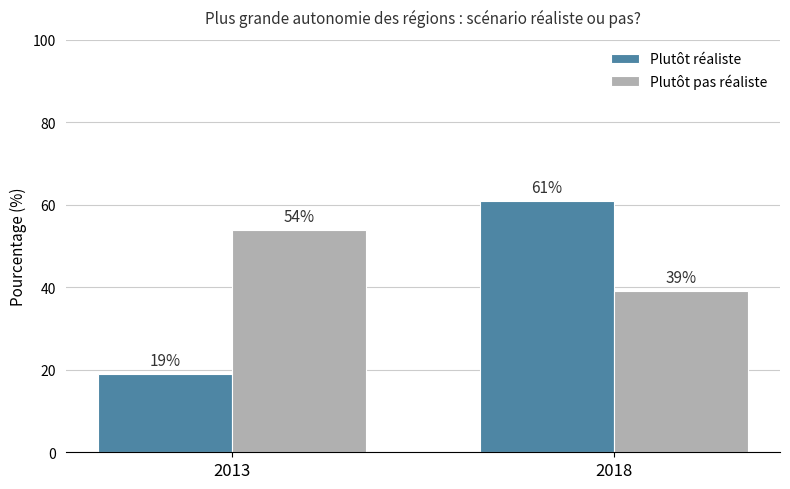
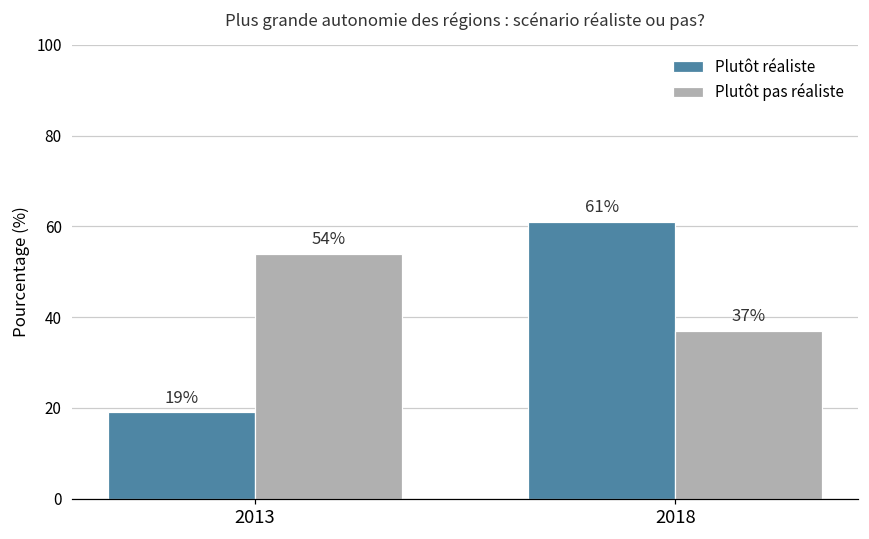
Plutôt pas réaliste, 2018: 39% -> 37%
